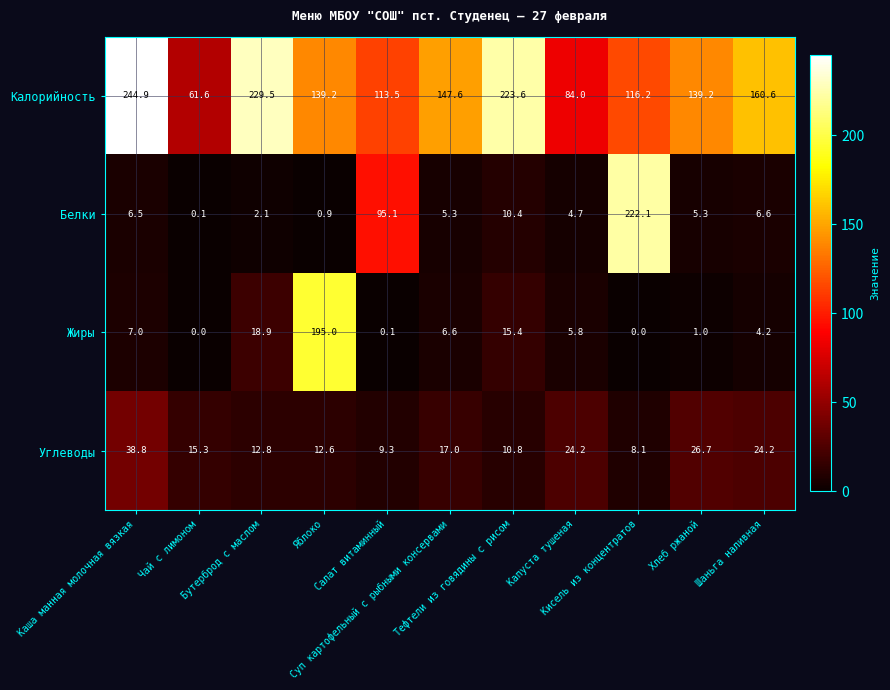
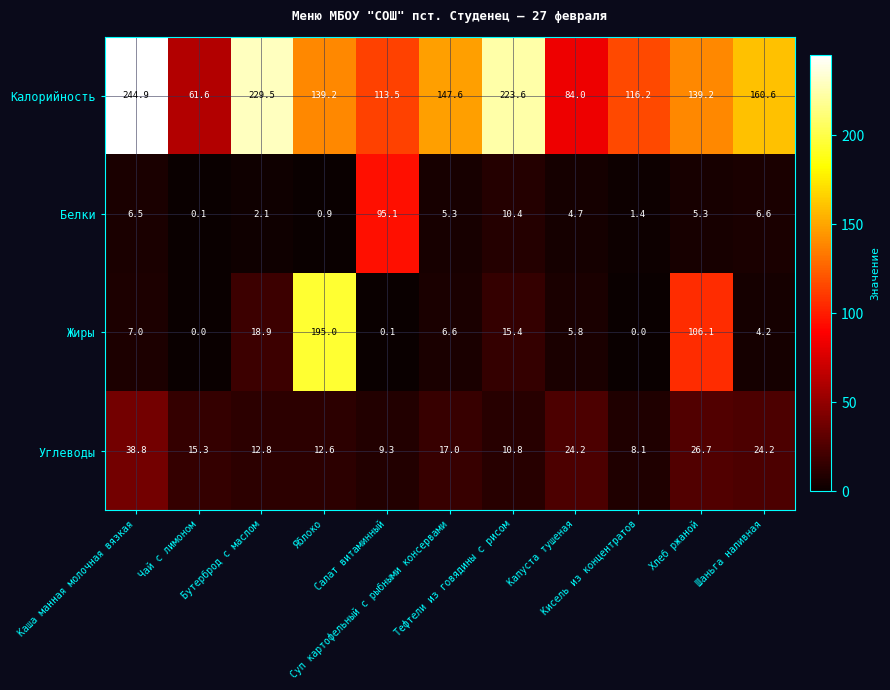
Белки, Кисель из концентратов: 222.1 -> 1.4
Жиры, Хлеб ржаной: 1.0 -> 106.1
